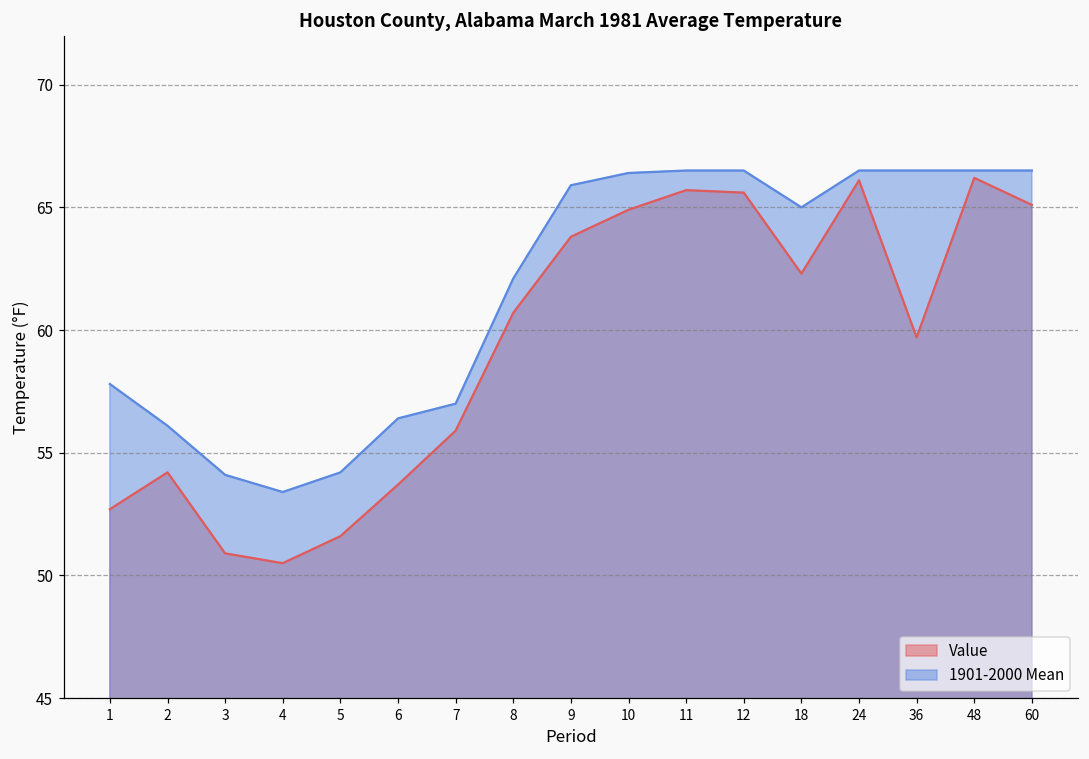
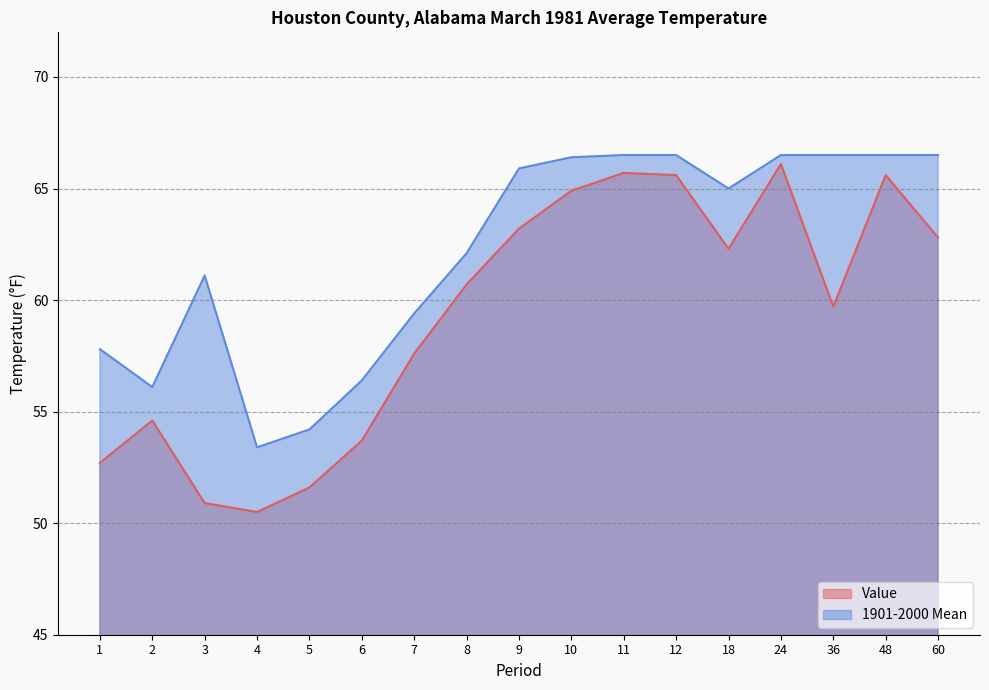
Value, 2: 54.2 -> 54.6
1901-2000 Mean, 3: 54.1 -> 61.1
Value, 7: 55.9 -> 57.6
1901-2000 Mean, 7: 57.0 -> 59.4
Value, 9: 63.8 -> 63.2
Value, 48: 66.2 -> 65.6
Value, 60: 65.1 -> 62.8
